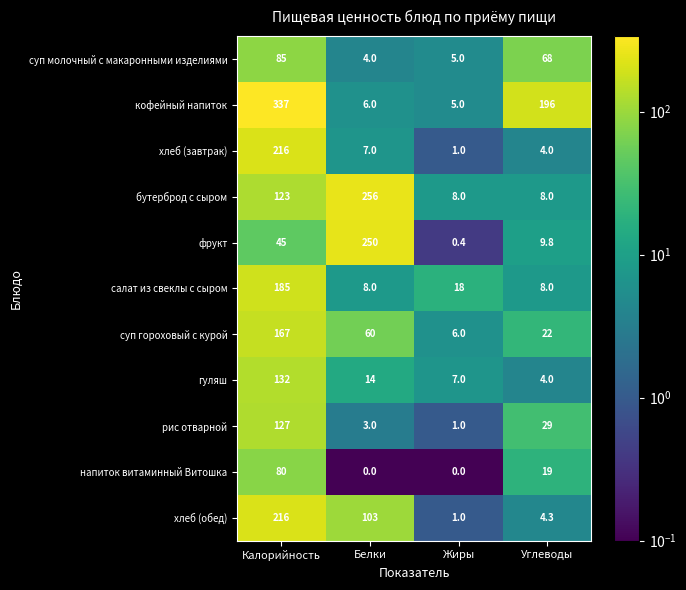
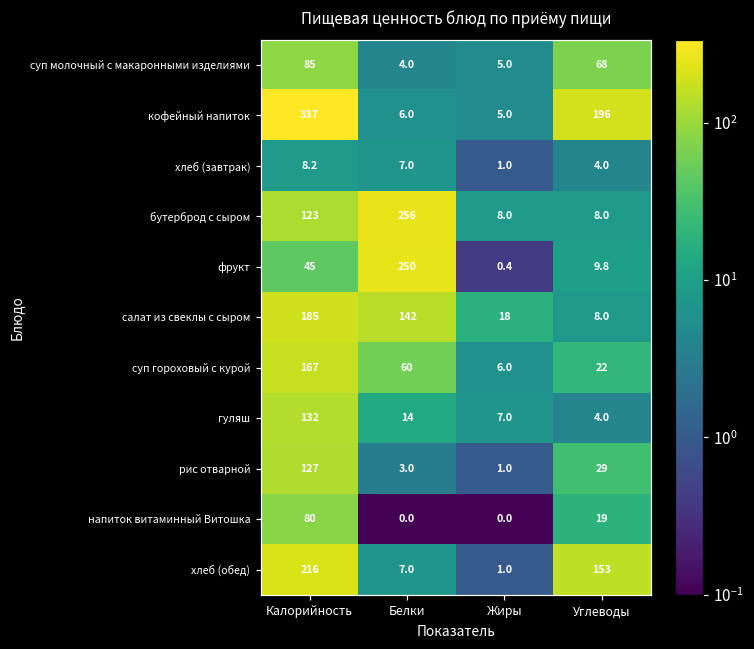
хлеб (завтрак), Калорийность: 216 -> 8.2
салат из свеклы с сыром, Белки: 8.0 -> 142
хлеб (обед), Белки: 103 -> 7.0
хлеб (обед), Углеводы: 4.3 -> 153
